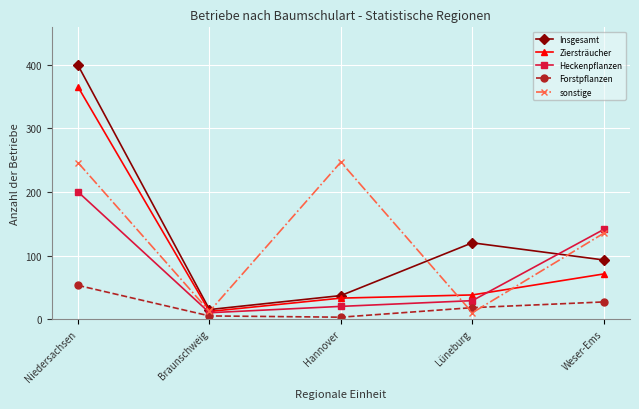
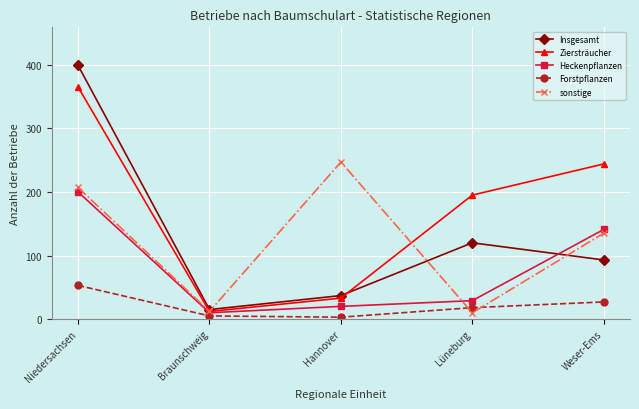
sonstige, Niedersachsen: 250 -> 210
Ziersträucher, Lüneburg: 40 -> 200
Ziersträucher, Weser-Ems: 70 -> 240
